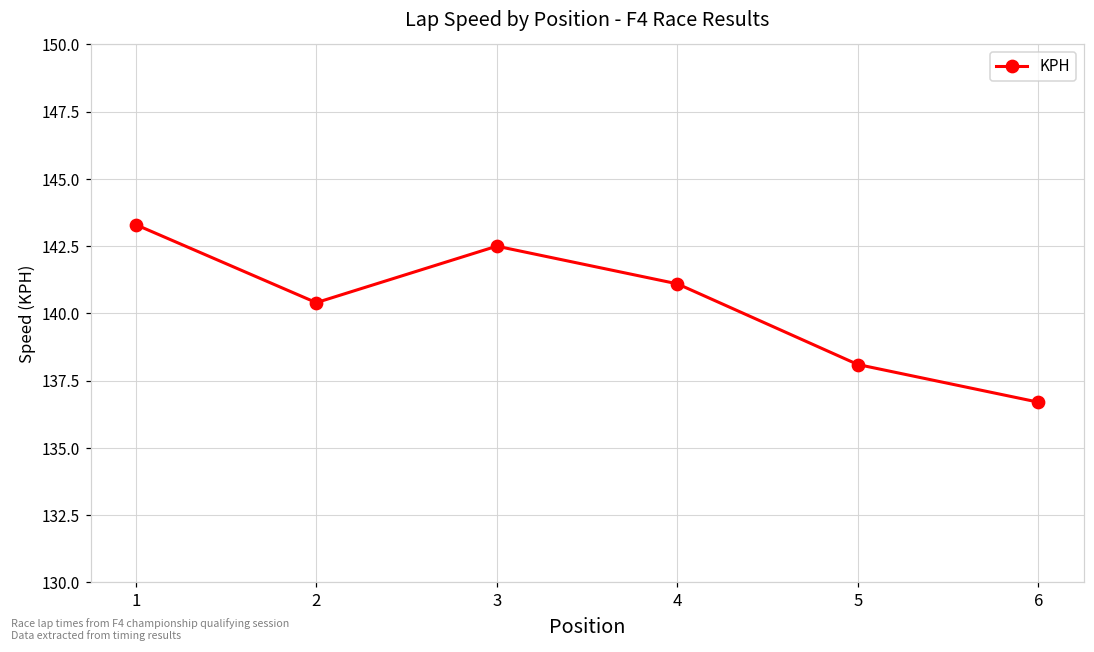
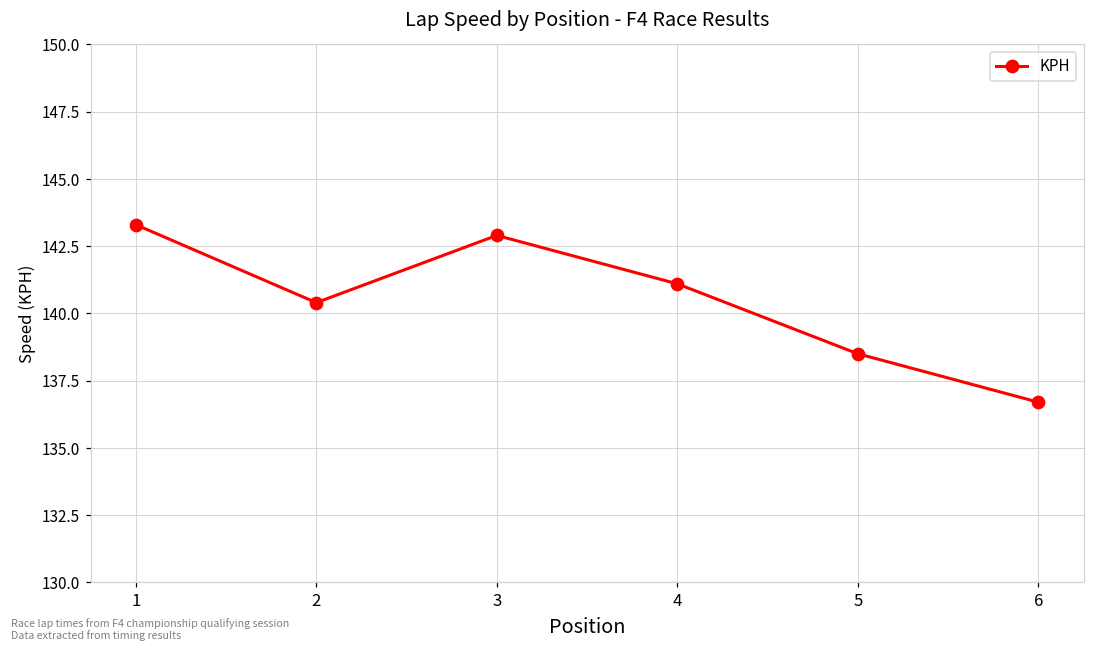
3: 142.5 -> 142.9
5: 138.1 -> 138.5
